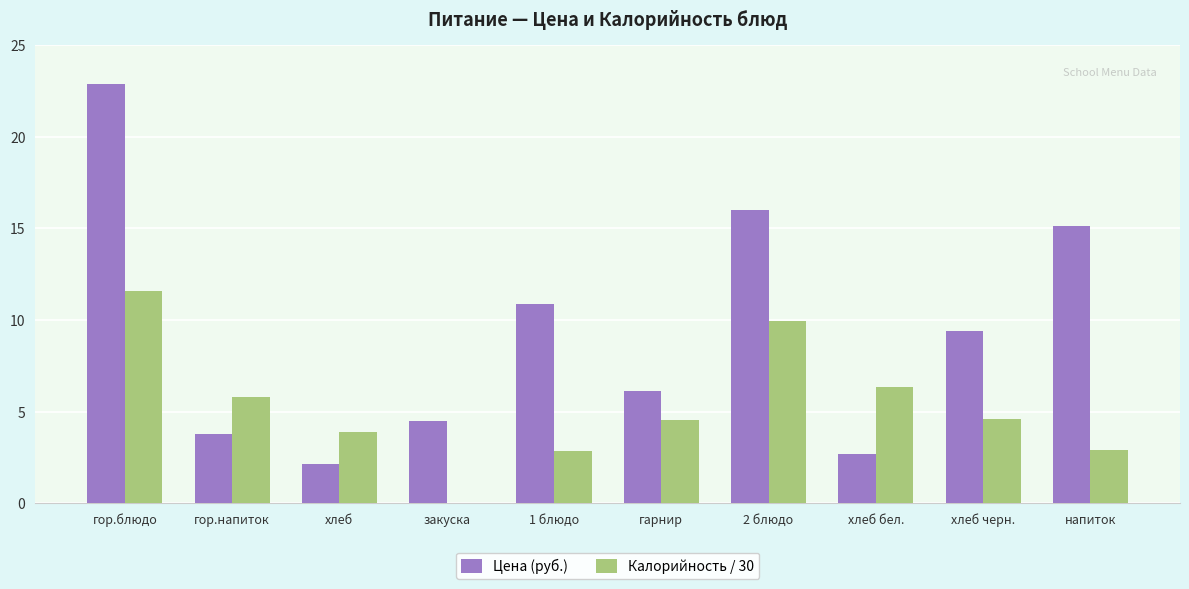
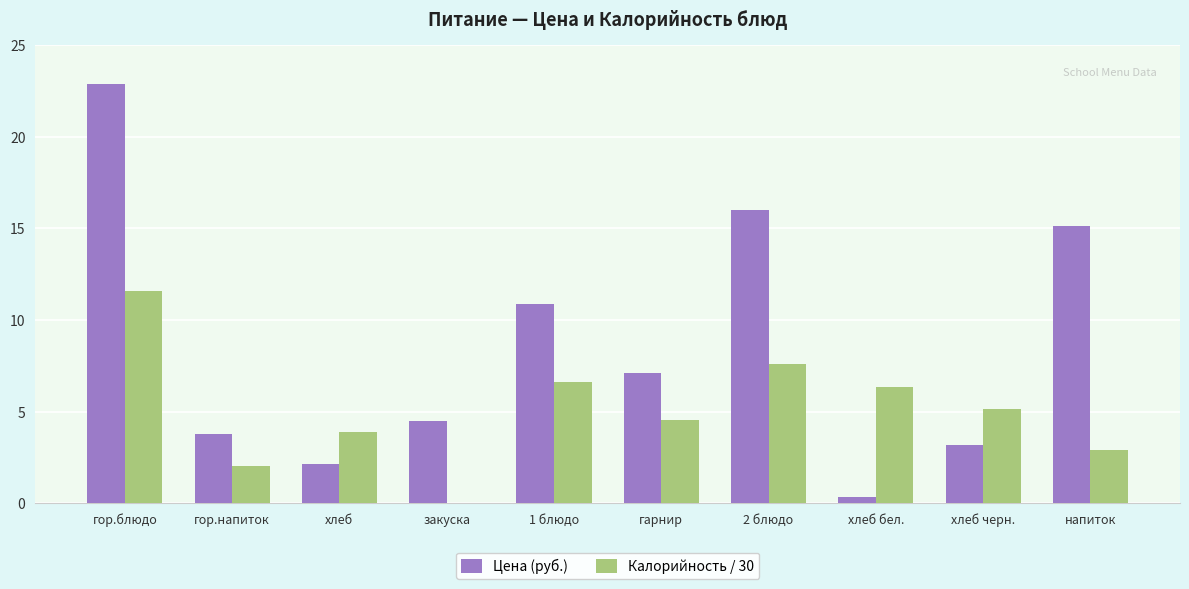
Калорийность / 30, гор.напиток: 5.8 -> 2.1
Калорийность / 30, 1 блюдо: 2.9 -> 6.6
Цена (руб.), гарнир: 6.1 -> 7.1
Калорийность / 30, 2 блюдо: 10.0 -> 7.6
Цена (руб.), хлеб бел.: 2.7 -> 0.3
Цена (руб.), хлеб черн.: 9.4 -> 3.2
Калорийность / 30, хлеб черн.: 4.6 -> 5.1
